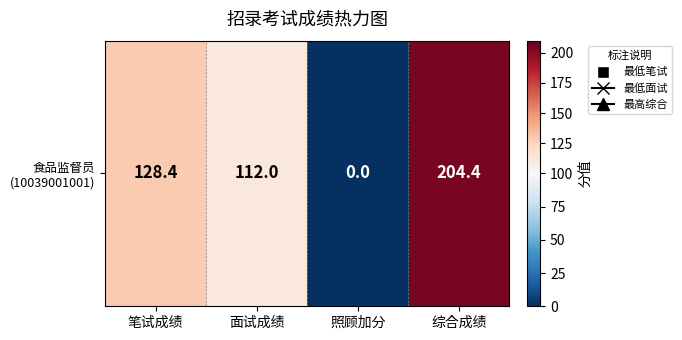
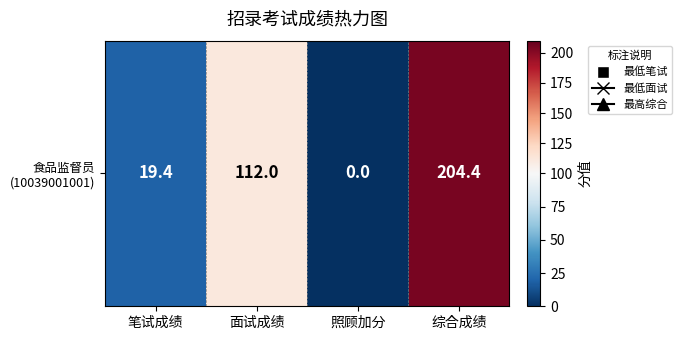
食品监督员 (10039001001), 笔试成绩: 128.4 -> 19.4
